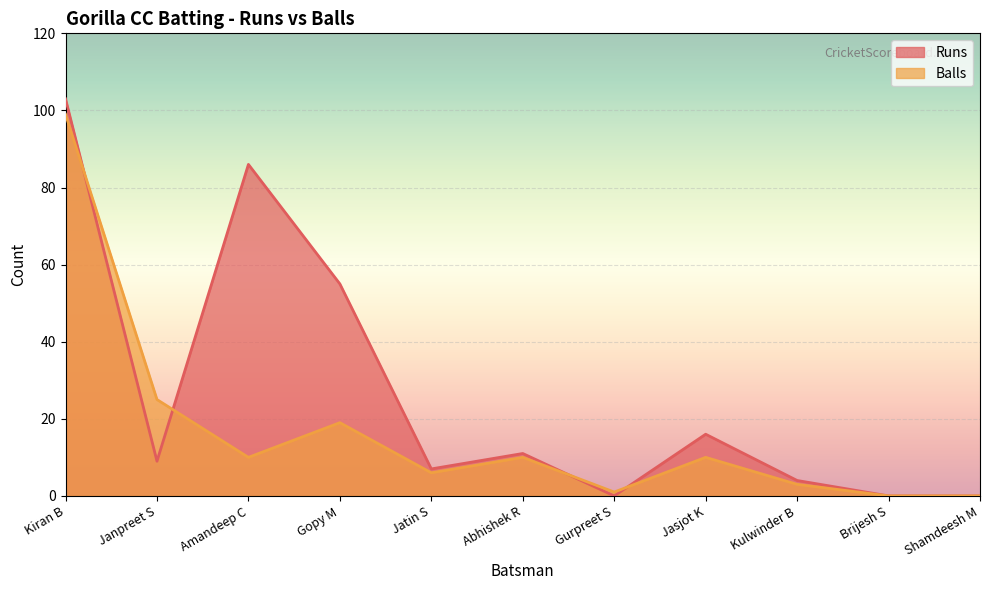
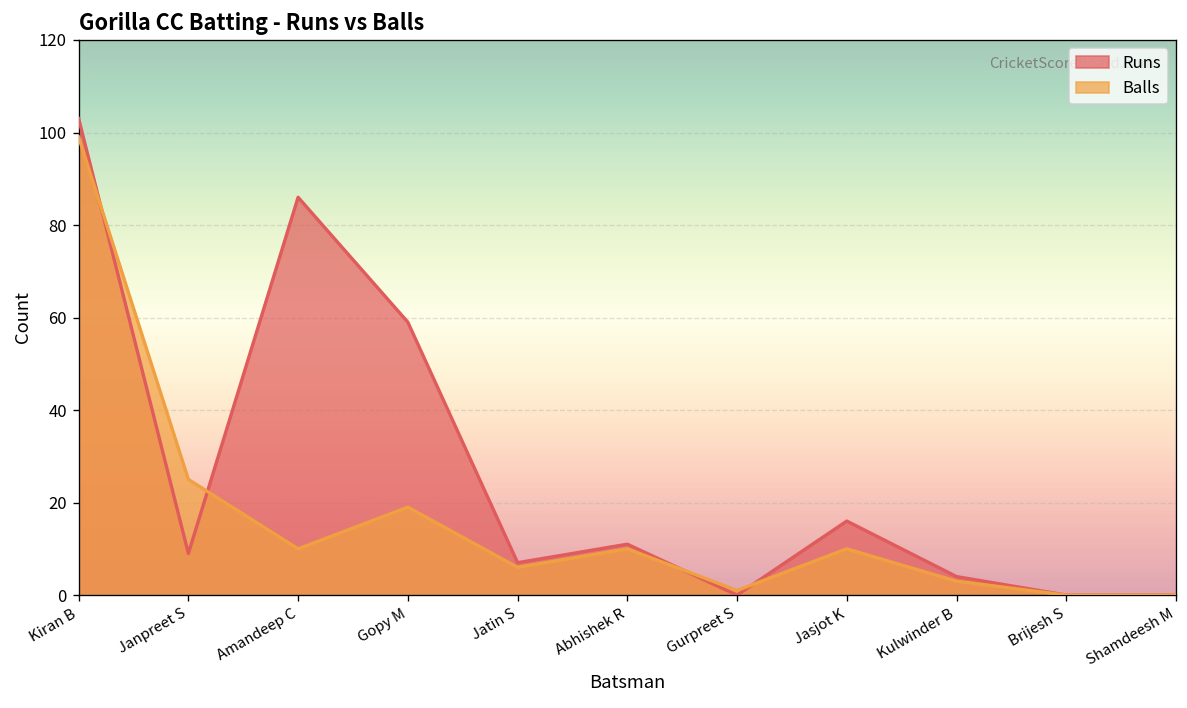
Runs, Gopy M: 55 -> 59
